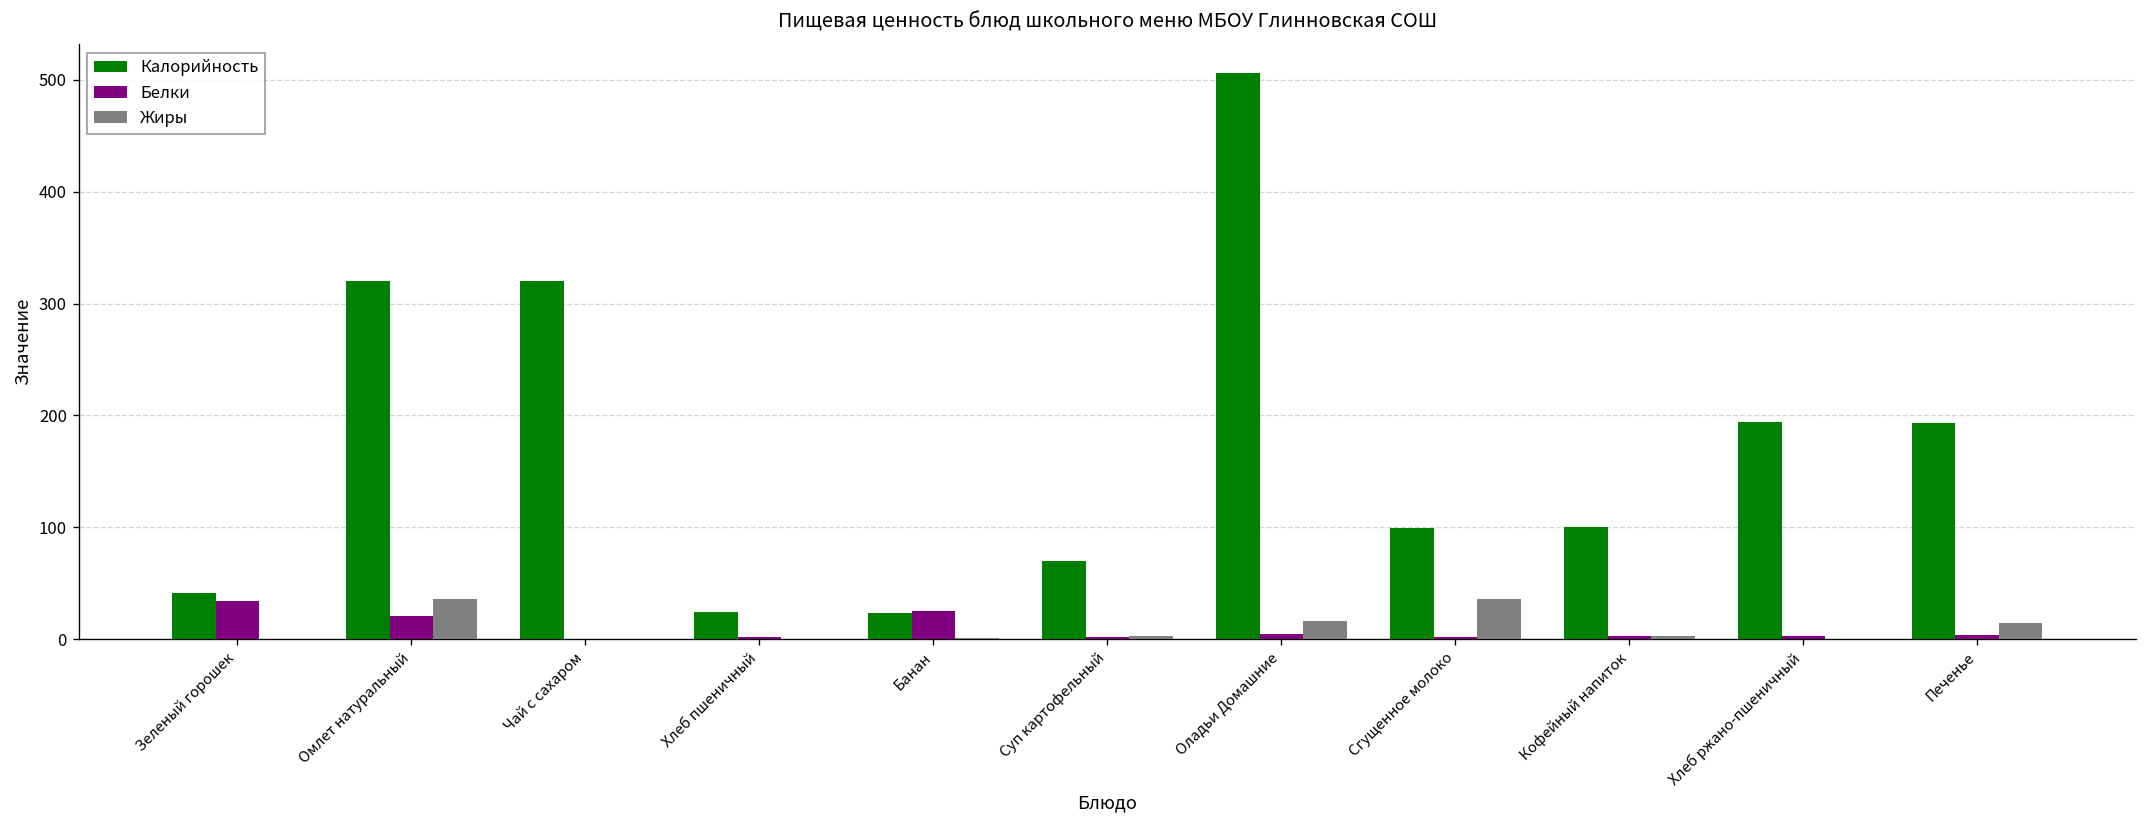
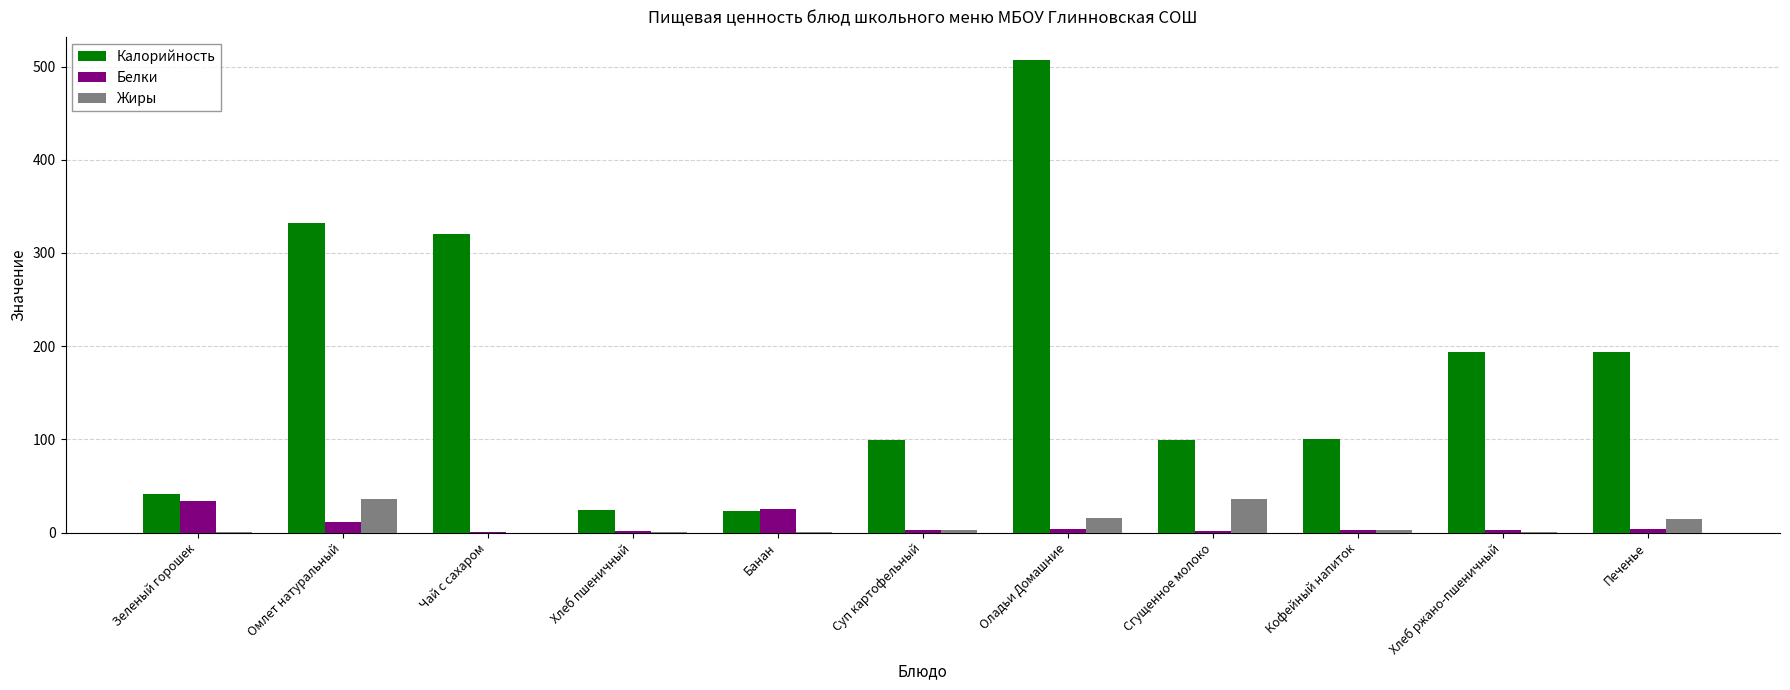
Калорийность, Омлет натуральный: 320 -> 330
Белки, Омлет натуральный: 20 -> 10
Калорийность, Суп картофельный: 70 -> 100
